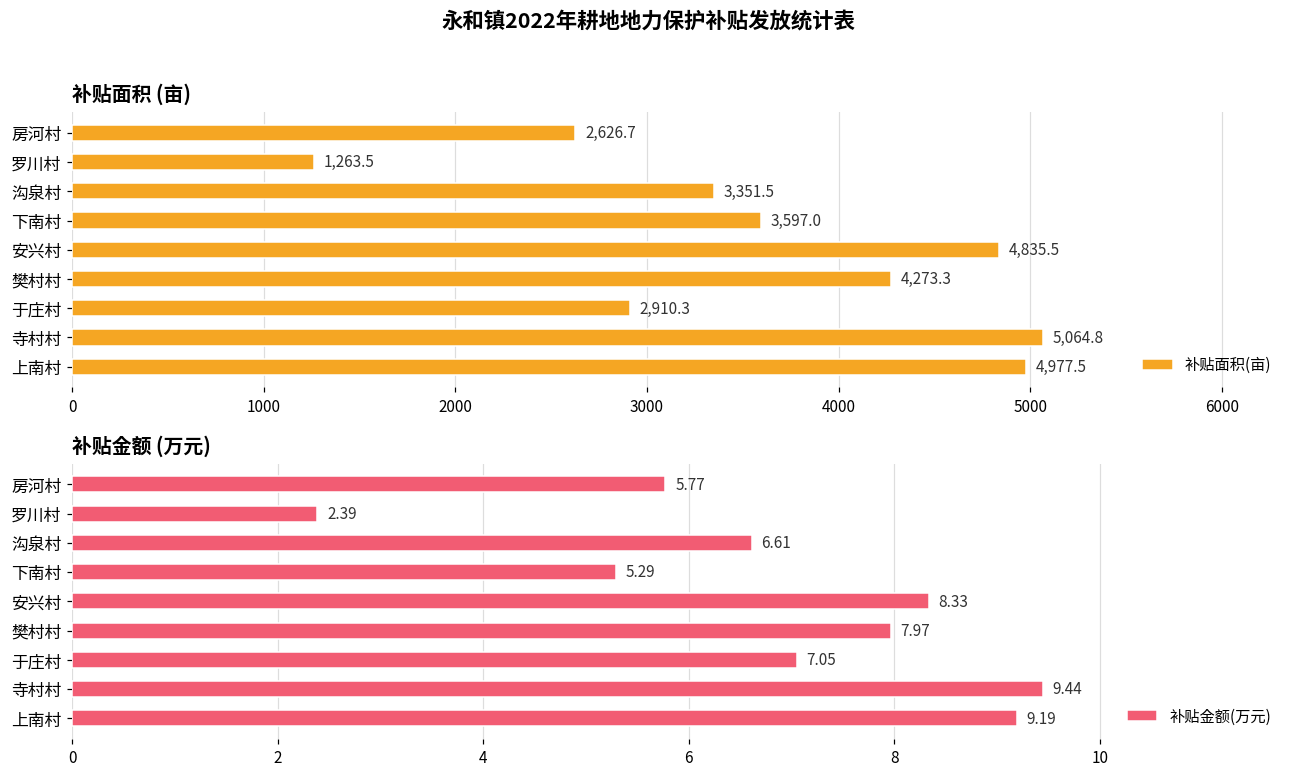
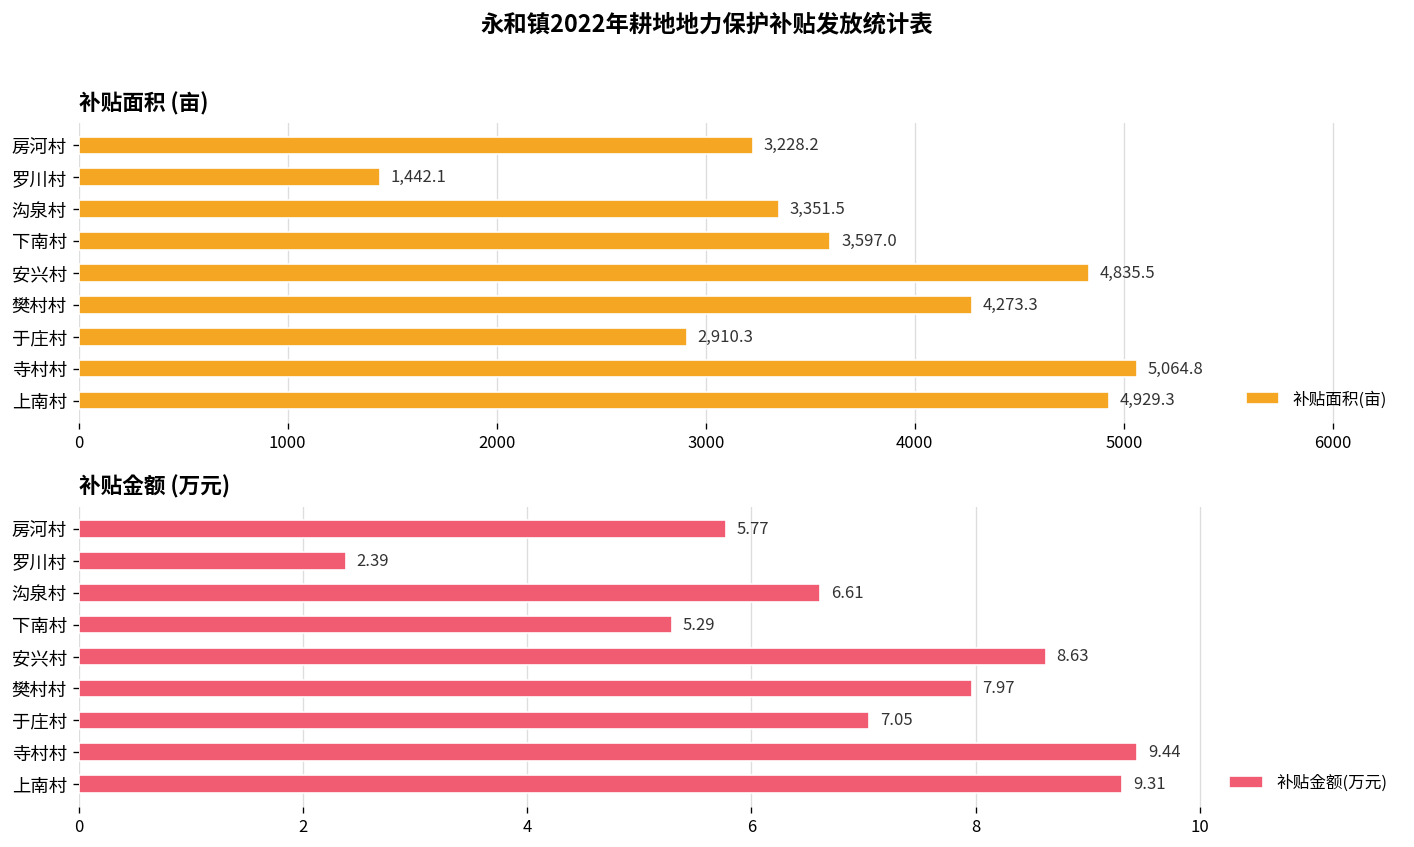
补贴面积 (亩), 房河村: 2,626.7 -> 3,228.2
补贴面积 (亩), 罗川村: 1,263.5 -> 1,442.1
补贴面积 (亩), 上南村: 4,977.5 -> 4,929.3
补贴金额 (万元), 安兴村: 8.33 -> 8.63
补贴金额 (万元), 上南村: 9.19 -> 9.31
